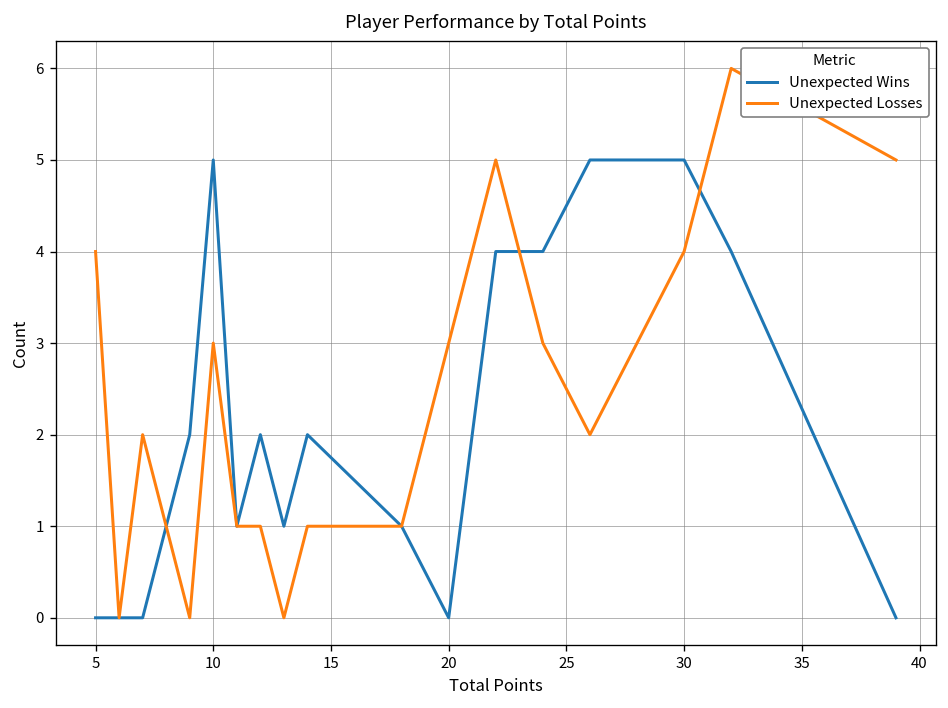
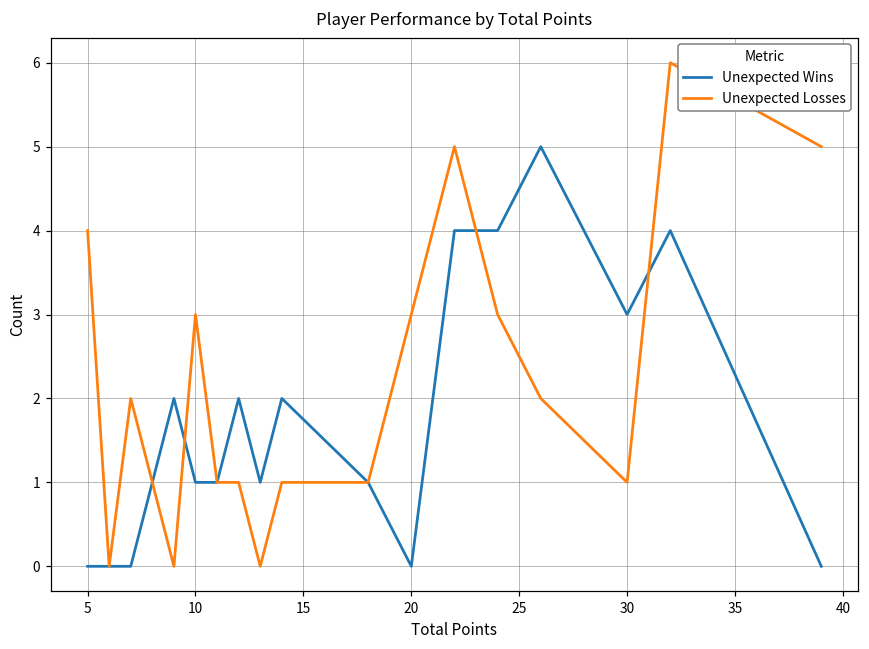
Unexpected Wins, 10: 5 -> 1
Unexpected Wins, 30: 5 -> 3
Unexpected Losses, 30: 4 -> 1
